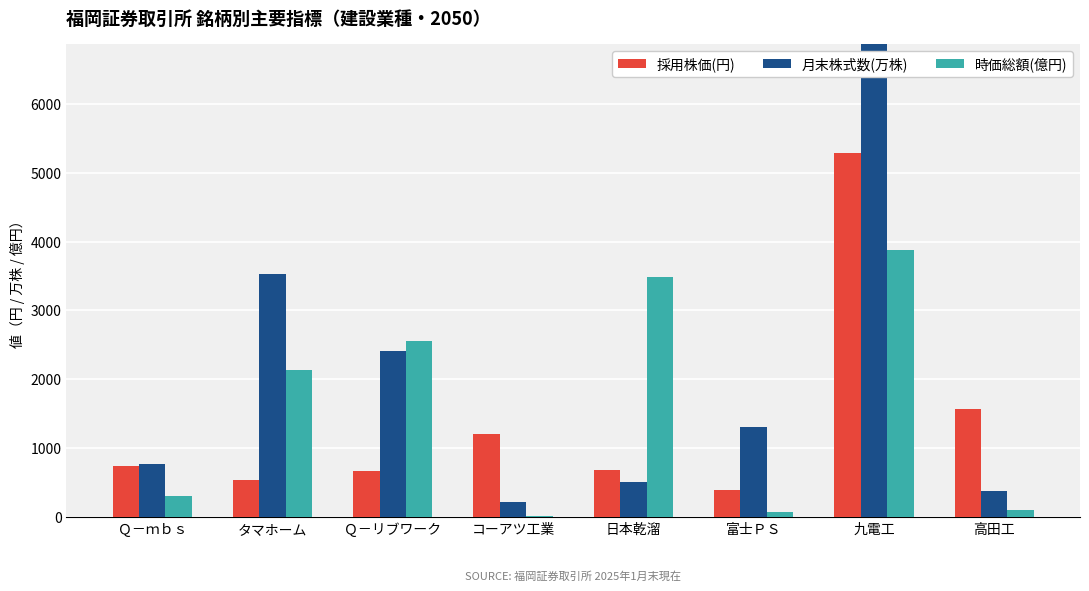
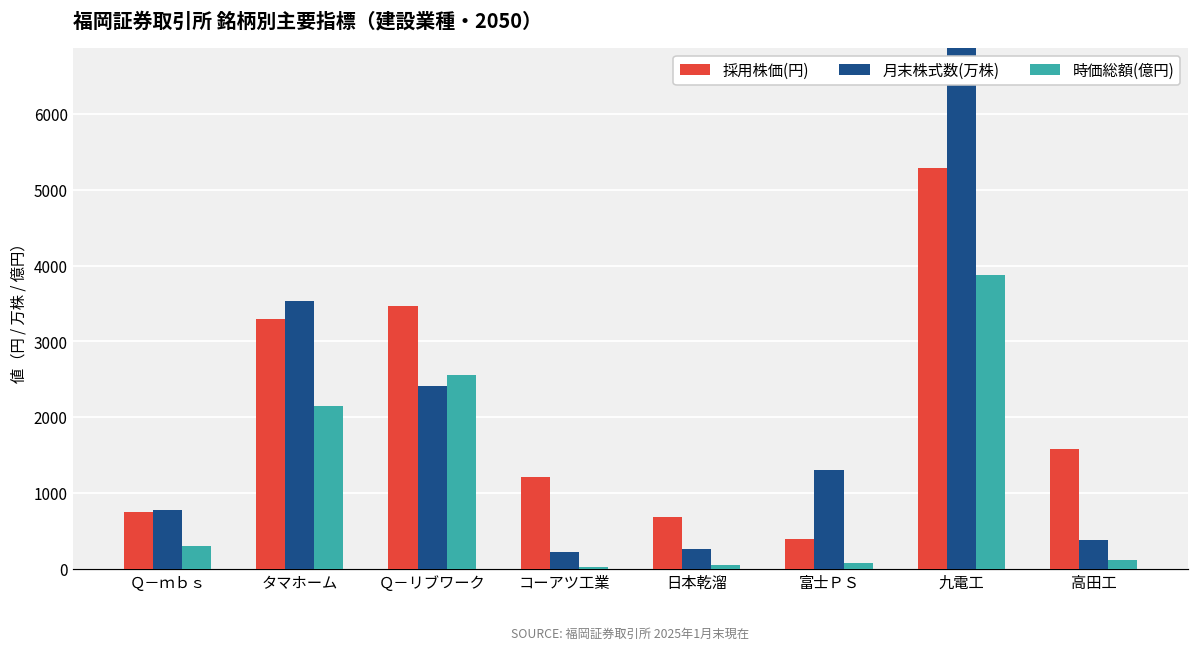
採用株価(円), タマホーム: 500 -> 3300
採用株価(円), Ｑ－リブワーク: 700 -> 3500
月末株式数(万株), 日本乾溜: 500 -> 300
時価総額(億円), 日本乾溜: 3500 -> 0
